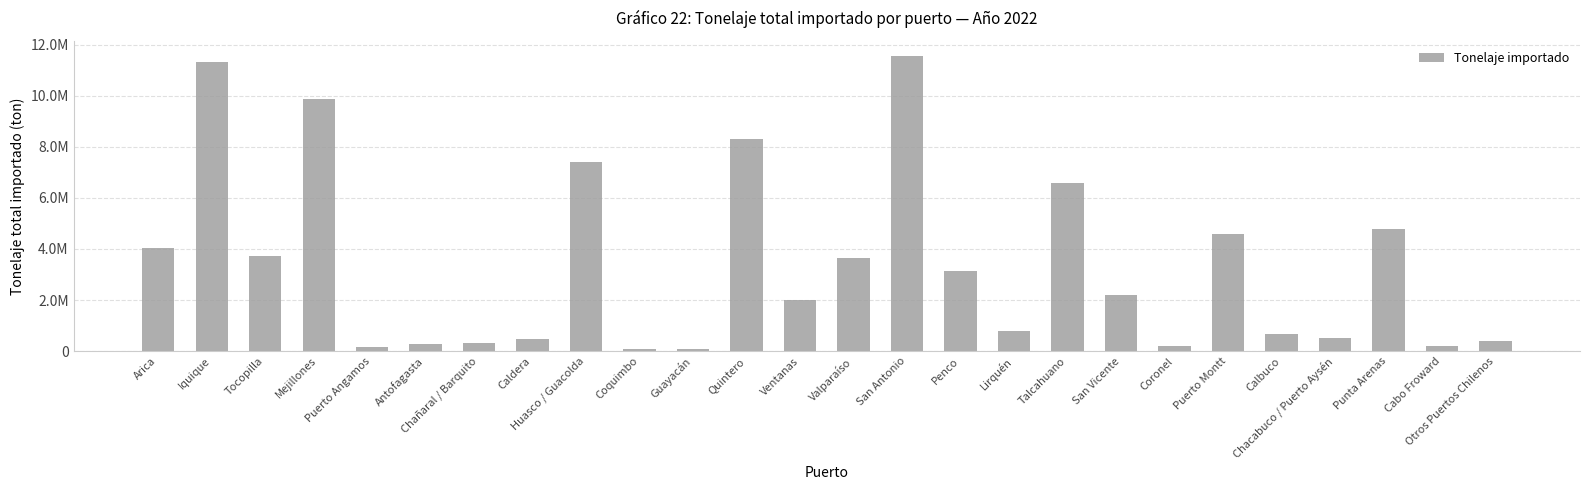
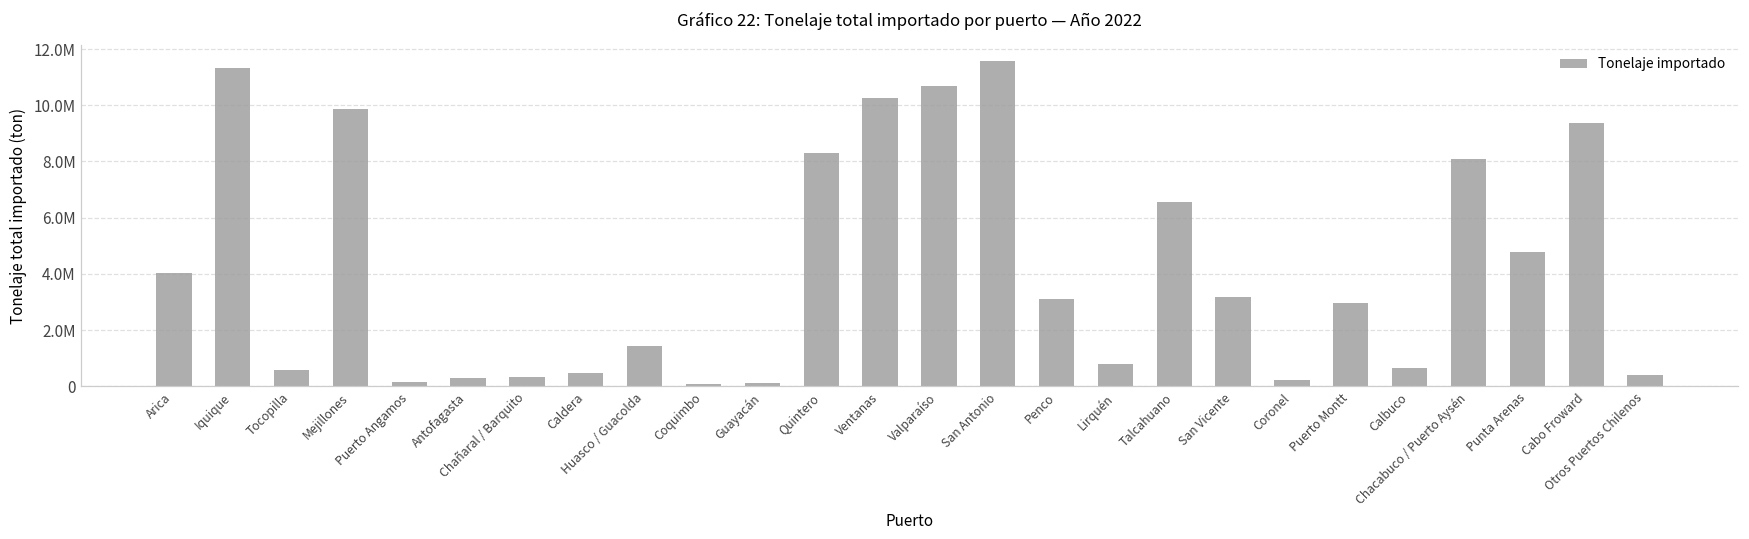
Tocopilla: 3700000 -> 600000
Huasco / Guacolda: 7400000 -> 1400000
Ventanas: 2000000 -> 10200000
Valparaíso: 3600000 -> 10700000
San Vicente: 2200000 -> 3200000
Puerto Montt: 4600000 -> 3000000
Chacabuco / Puerto Aysén: 500000 -> 8100000
Cabo Froward: 200000 -> 9400000
